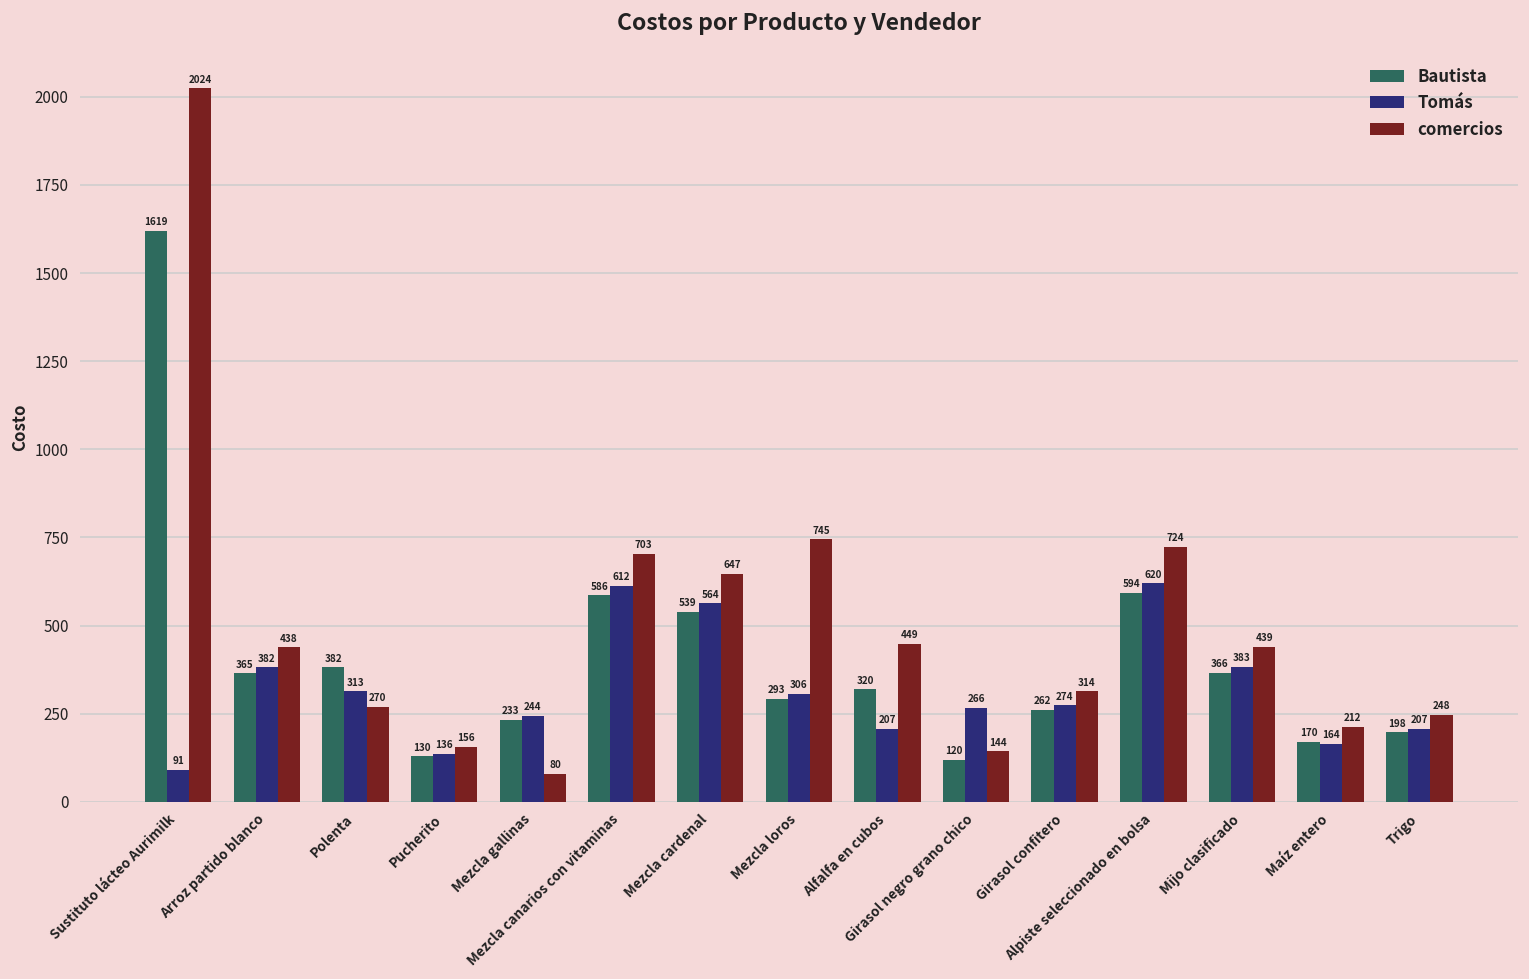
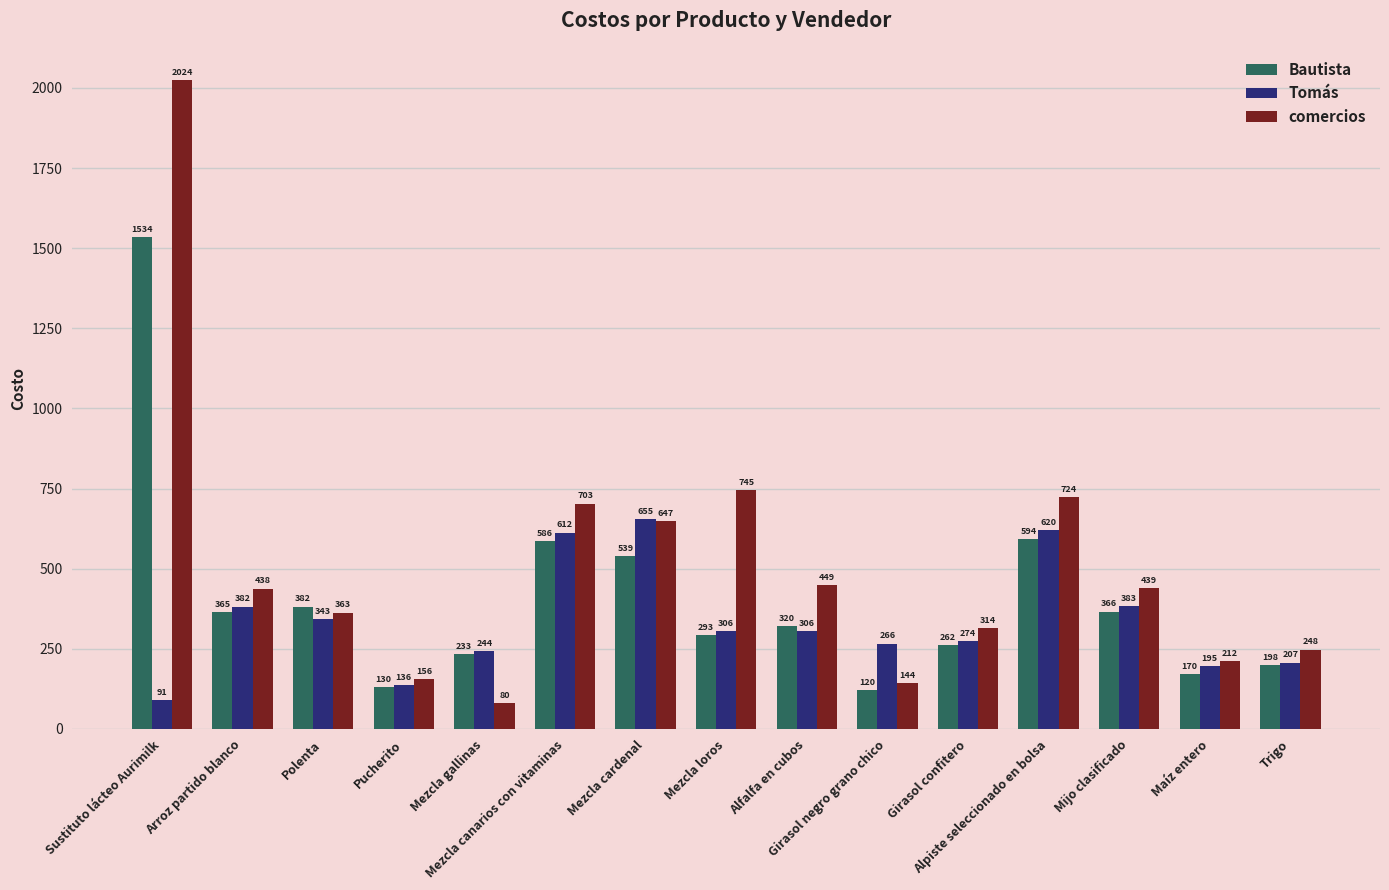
Bautista, Sustituto lácteo Aurimilk: 1619 -> 1534
Tomás, Polenta: 313 -> 343
comercios, Polenta: 270 -> 363
Tomás, Mezcla cardenal: 564 -> 655
Tomás, Alfalfa en cubos: 207 -> 306
Tomás, Maíz entero: 164 -> 195
